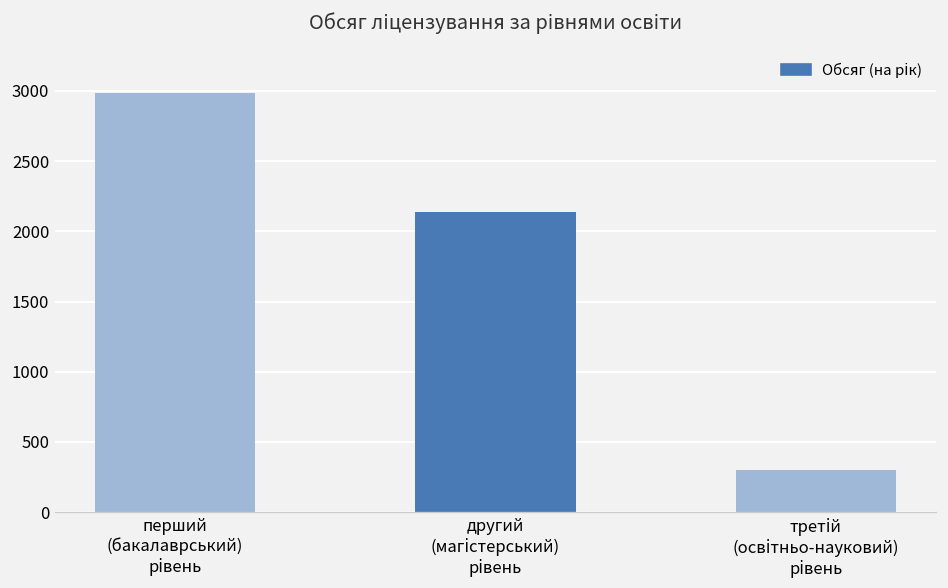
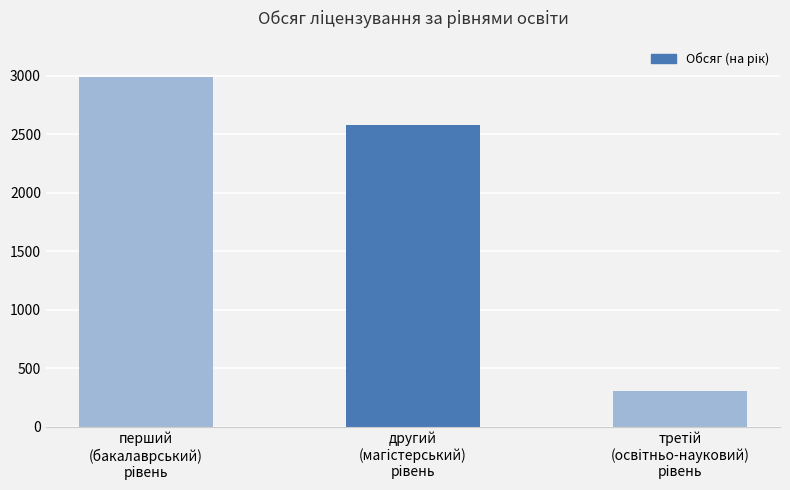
другий (магістерський) рівень: 2140 -> 2580
